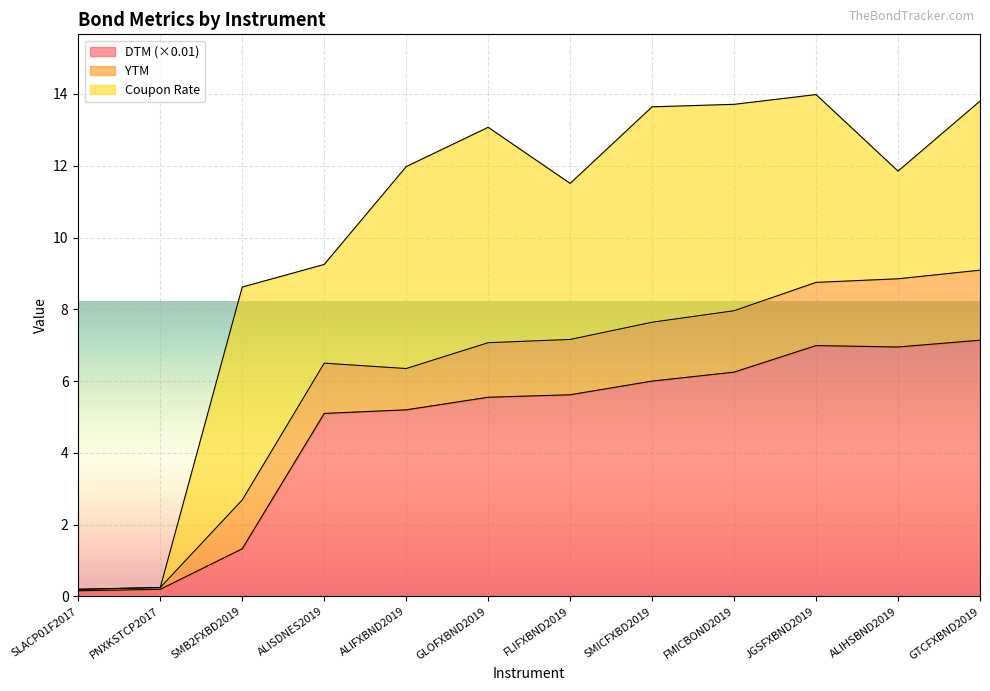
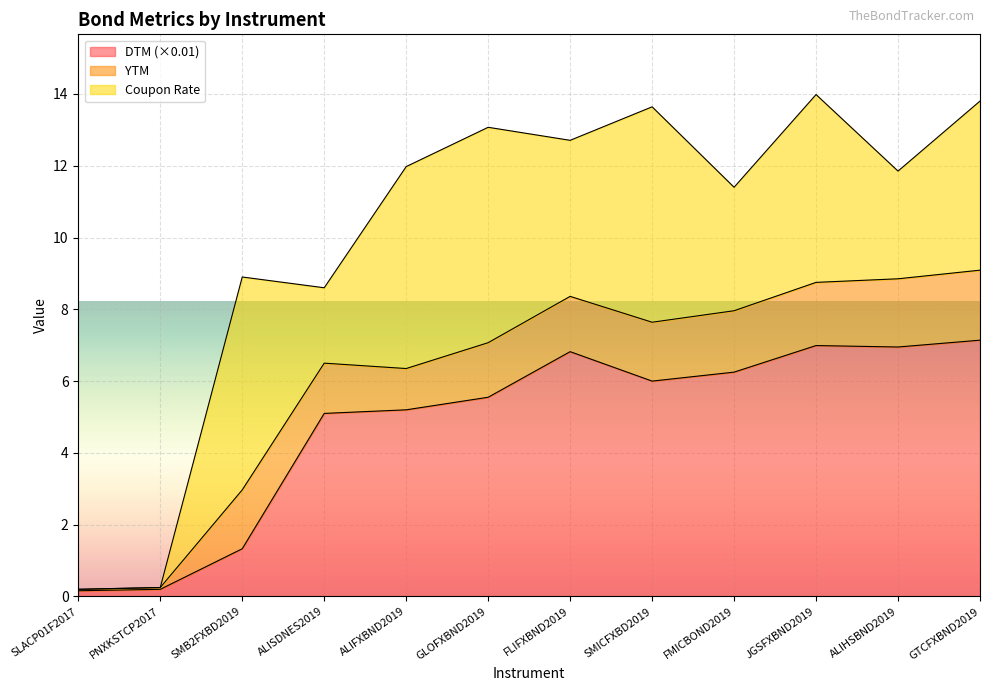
YTM, SMB2FXBD2019: 1.4 -> 1.6
Coupon Rate, ALISDNES2019: 2.8 -> 2.1
DTM (×0.01), FLIFXBND2019: 5.6 -> 6.8
Coupon Rate, FMICBOND2019: 5.8 -> 3.4
